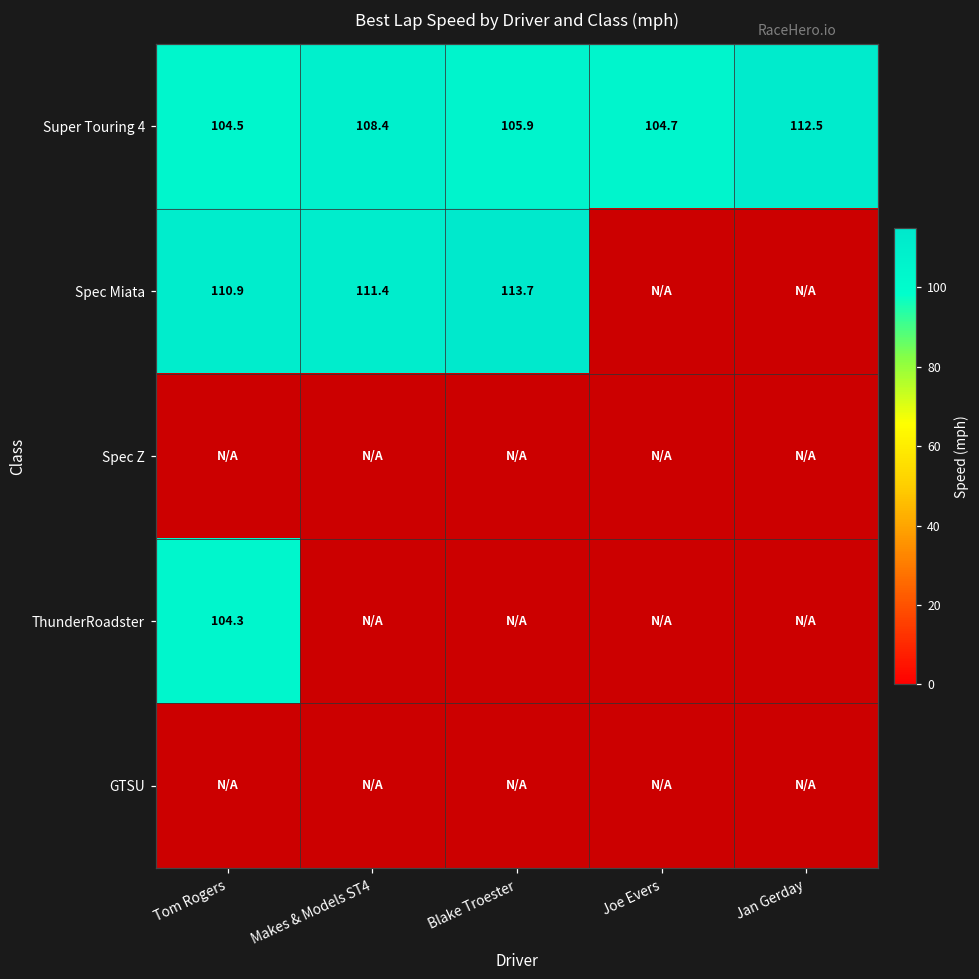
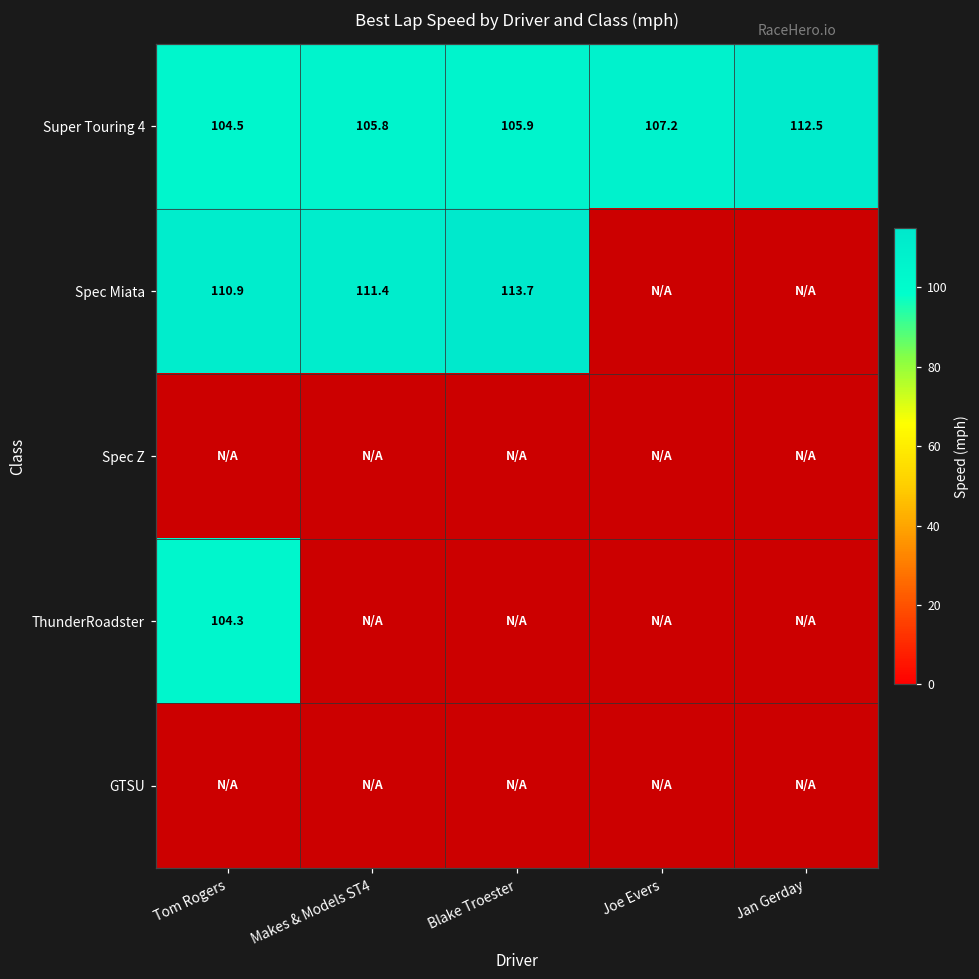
Super Touring 4, Makes & Models ST4: 108.4 -> 105.8
Super Touring 4, Joe Evers: 104.7 -> 107.2
